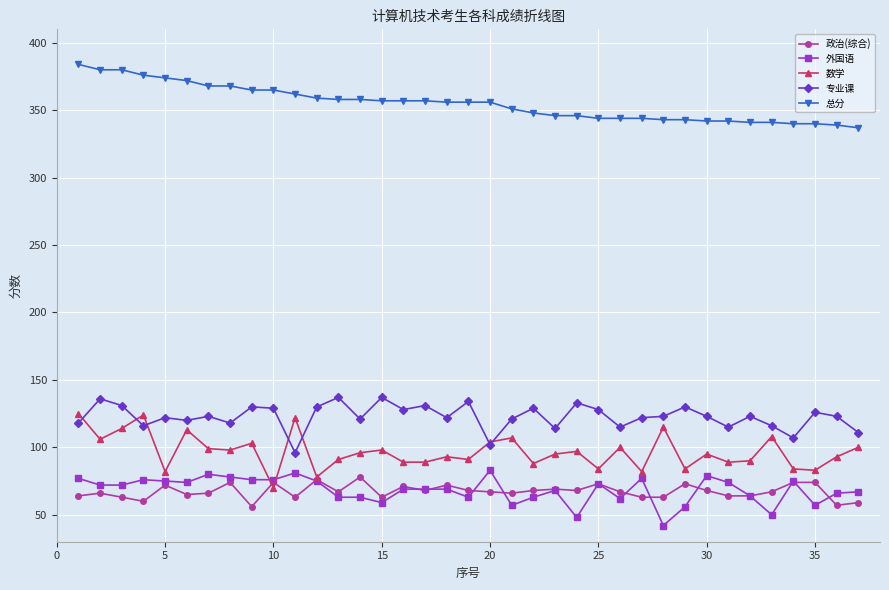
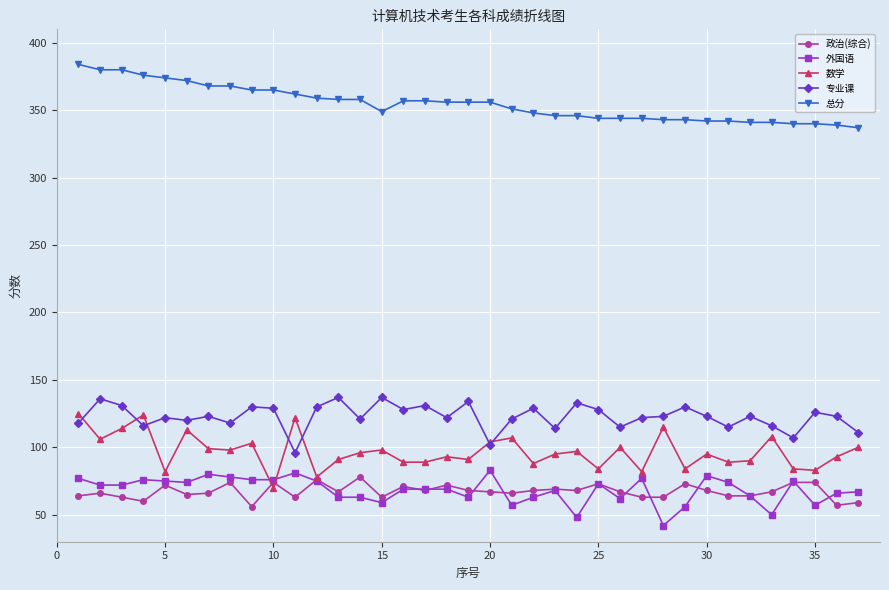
总分, 15: 357 -> 349
